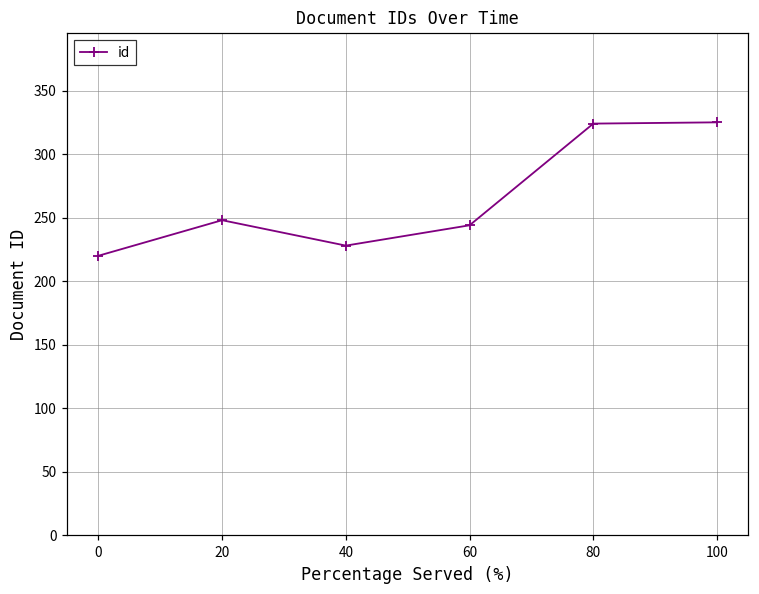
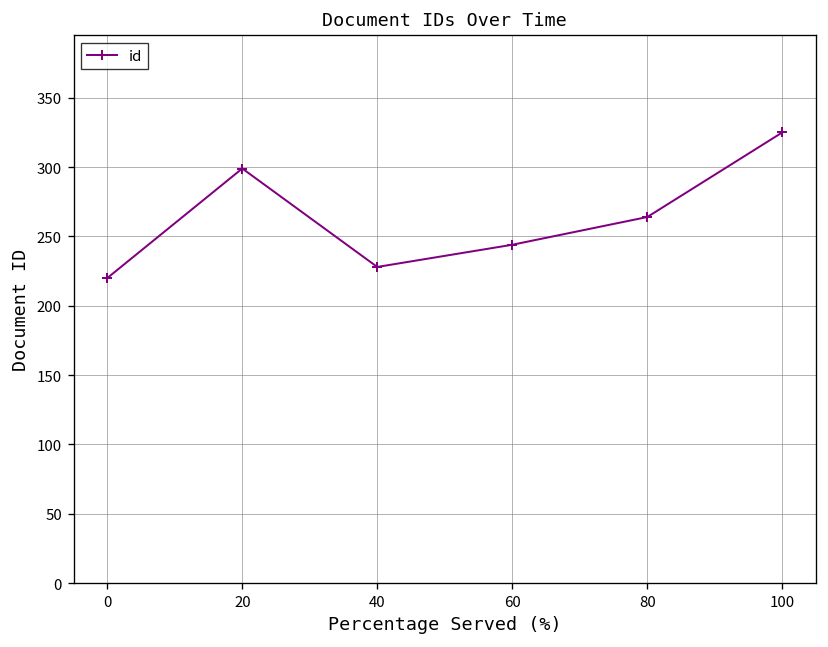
20: 248 -> 299
80: 324 -> 264
